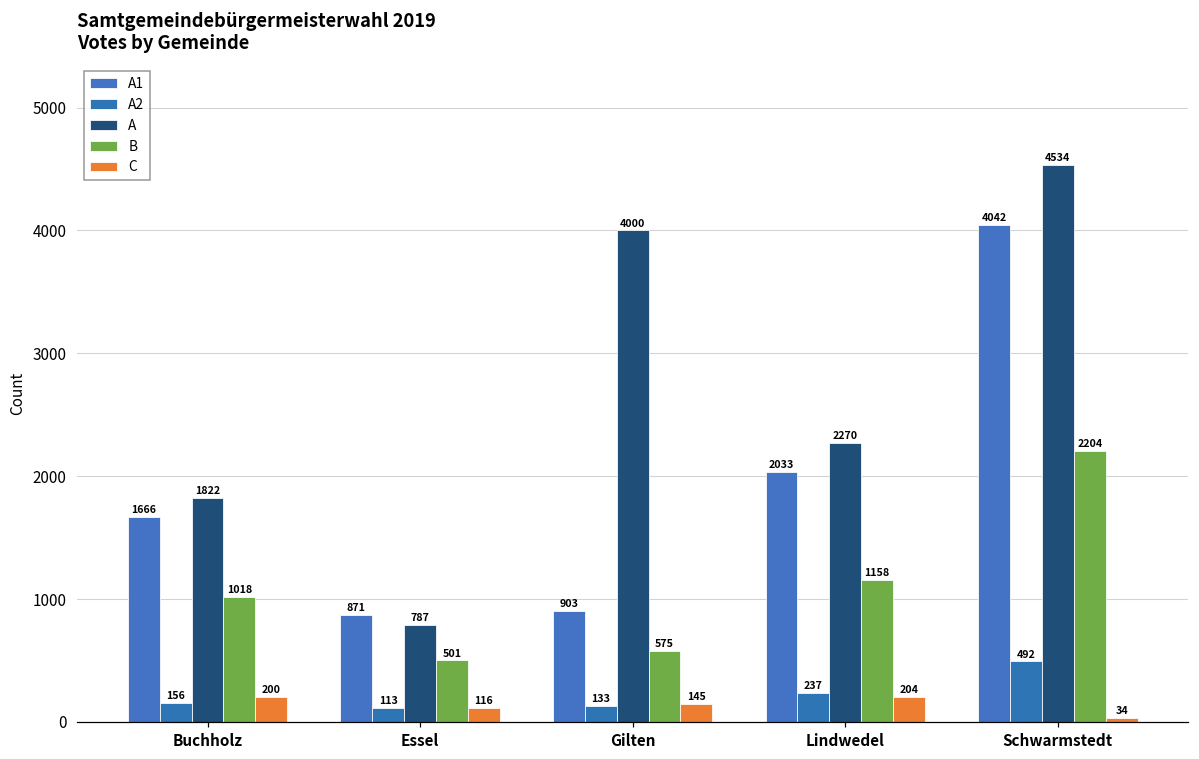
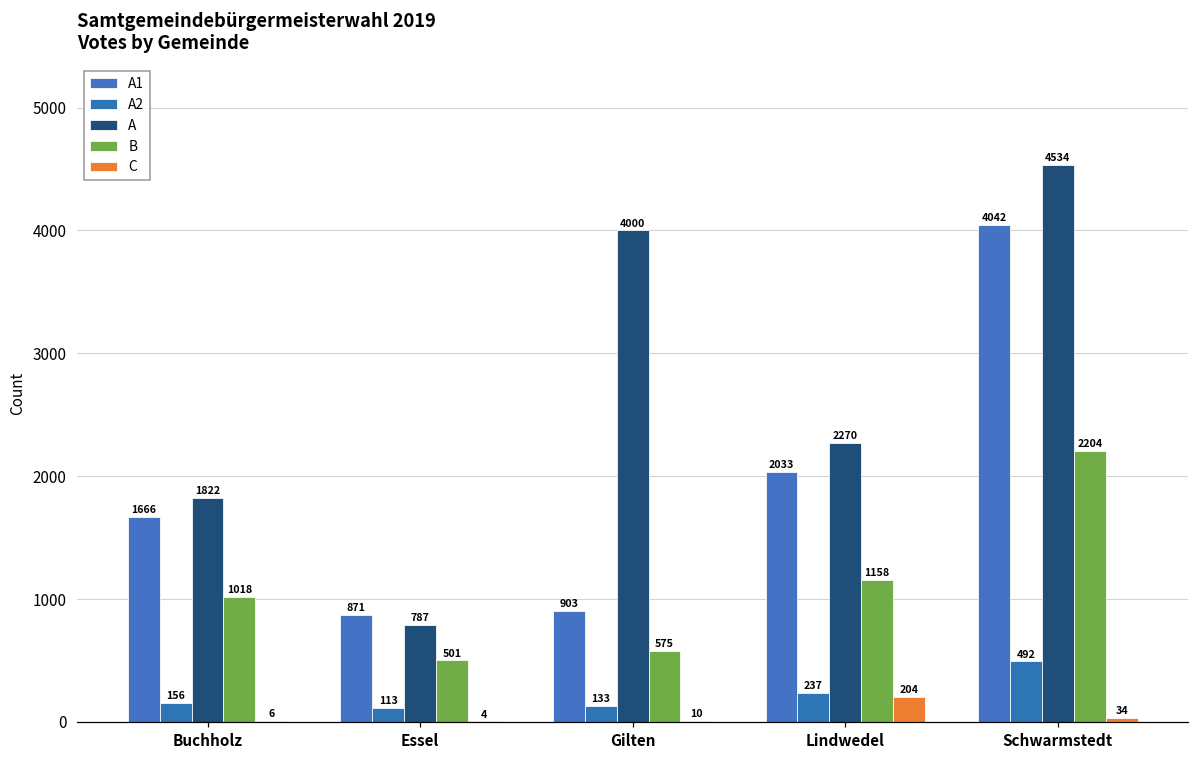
C, Buchholz: 200 -> 6
C, Essel: 116 -> 4
C, Gilten: 145 -> 10
